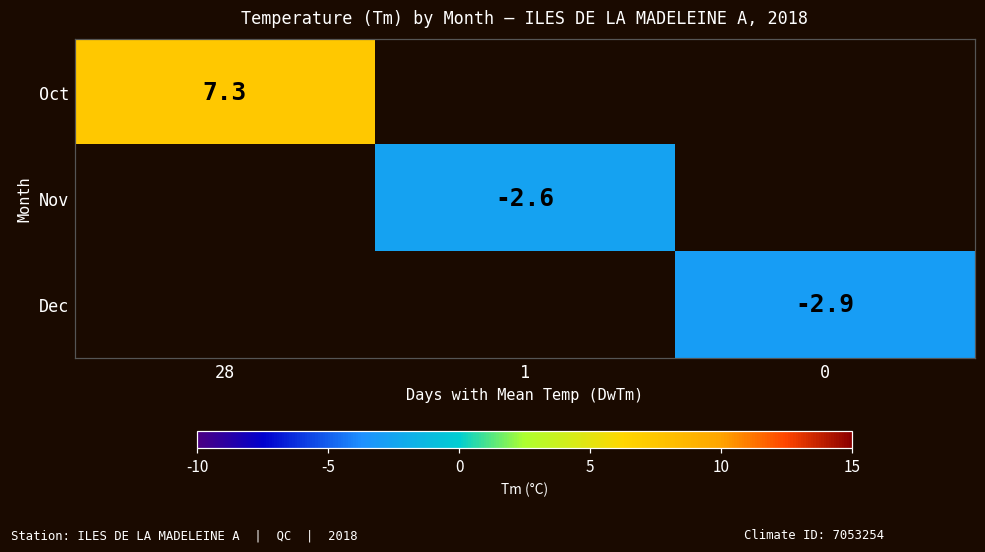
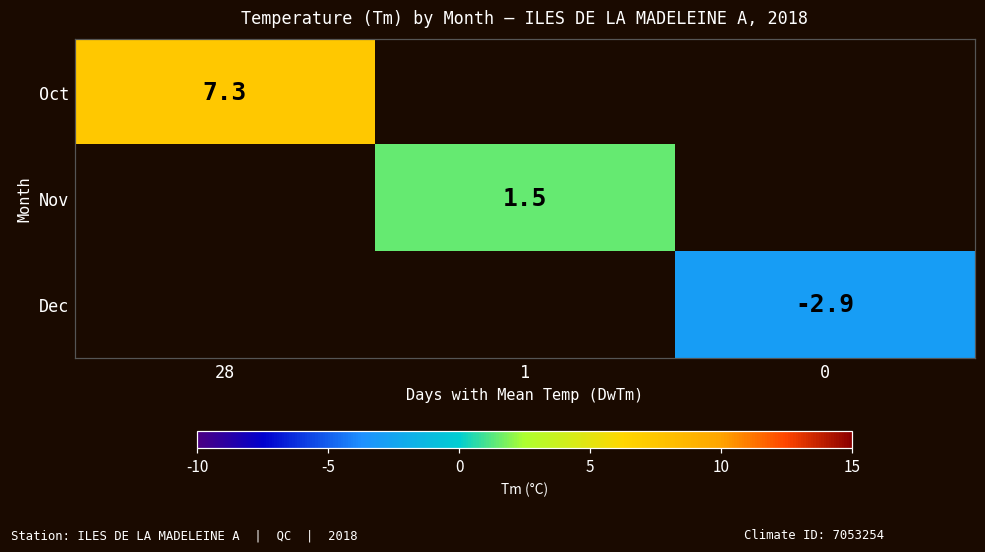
Nov, 1: -2.6 -> 1.5
